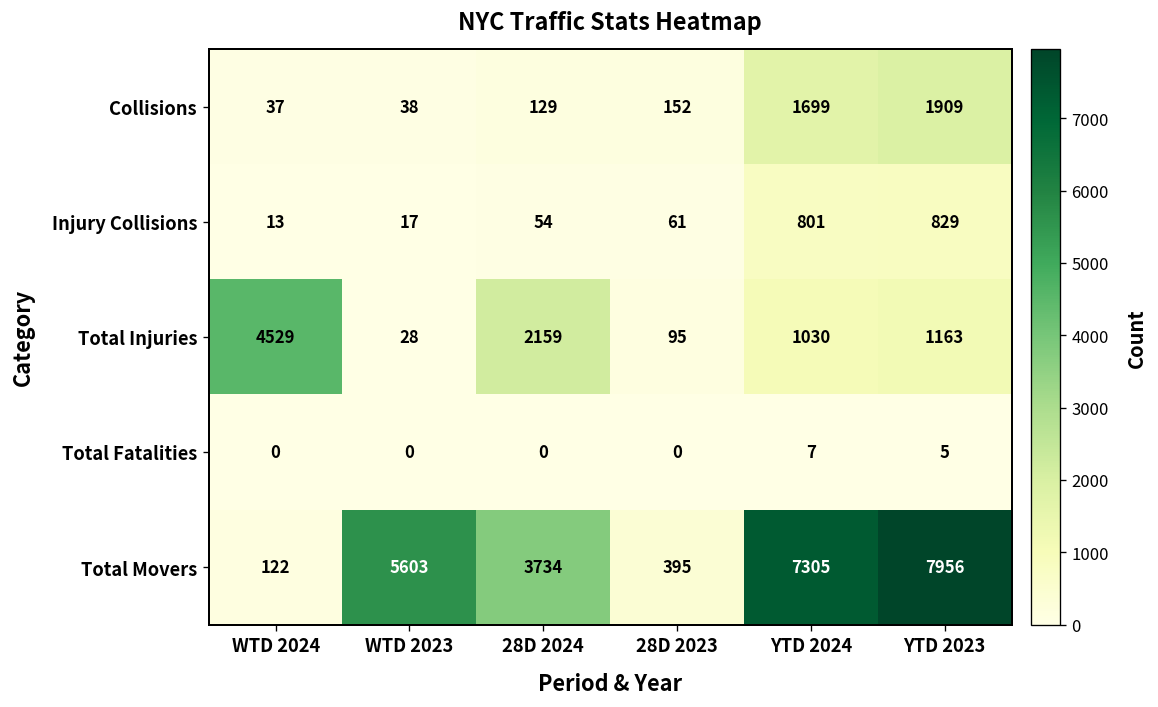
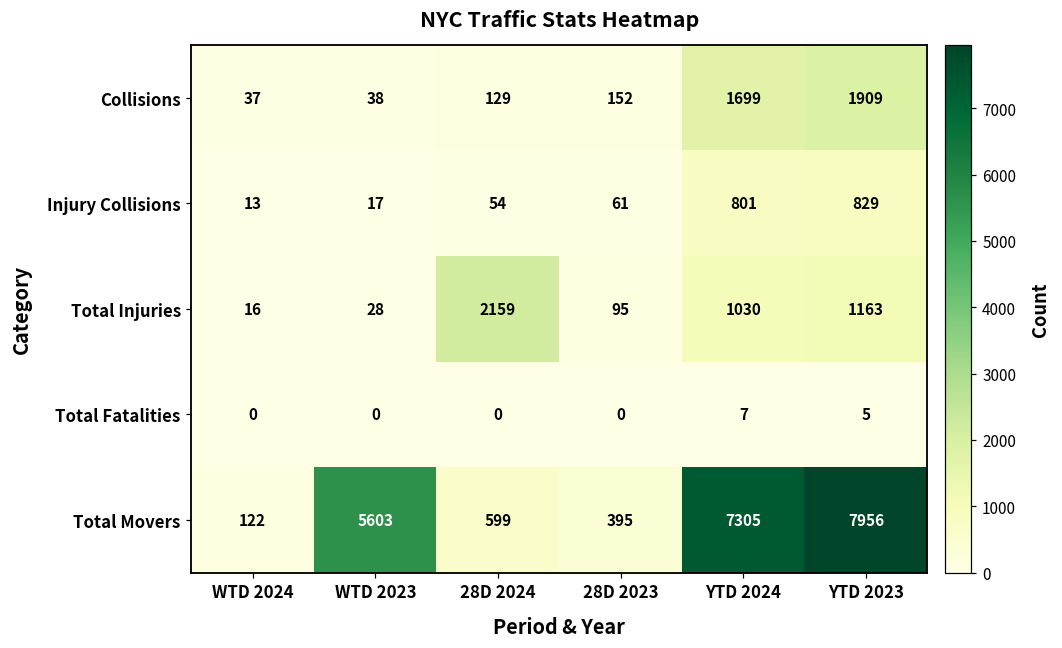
Total Injuries, WTD 2024: 4529 -> 16
Total Movers, 28D 2024: 3734 -> 599
